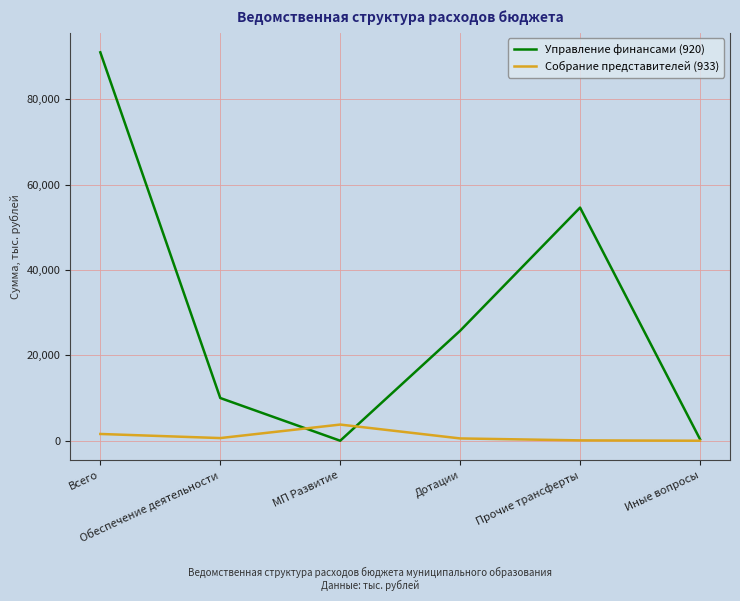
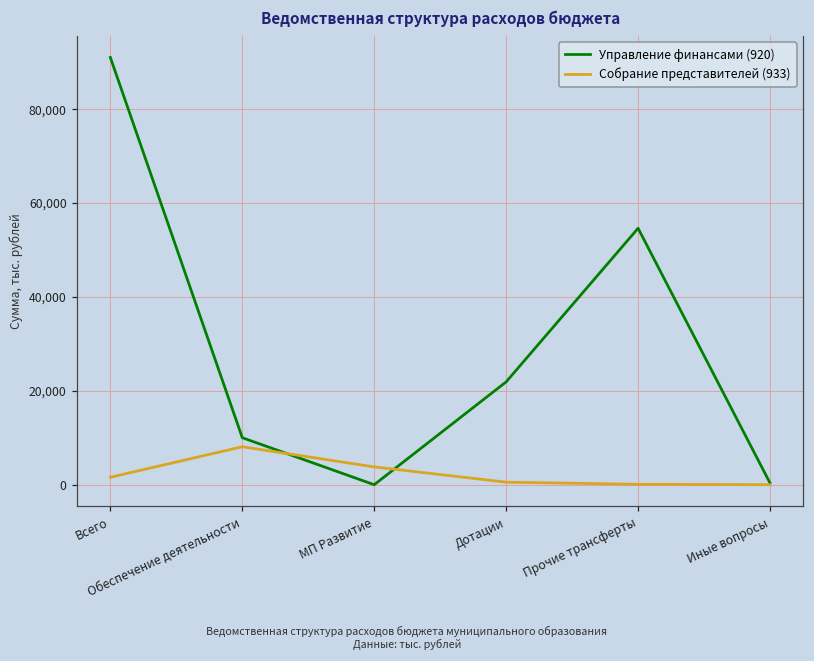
Собрание представителей (933), Обеспечение деятельности: 1,000 -> 8,000
Управление финансами (920), Дотации: 26,000 -> 22,000
